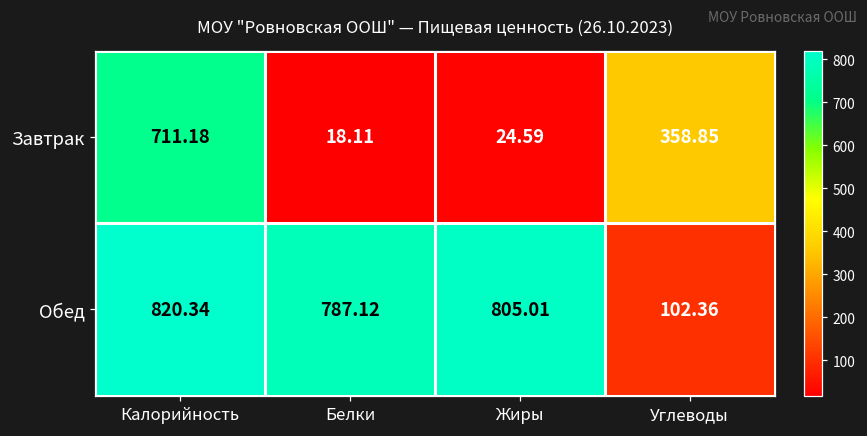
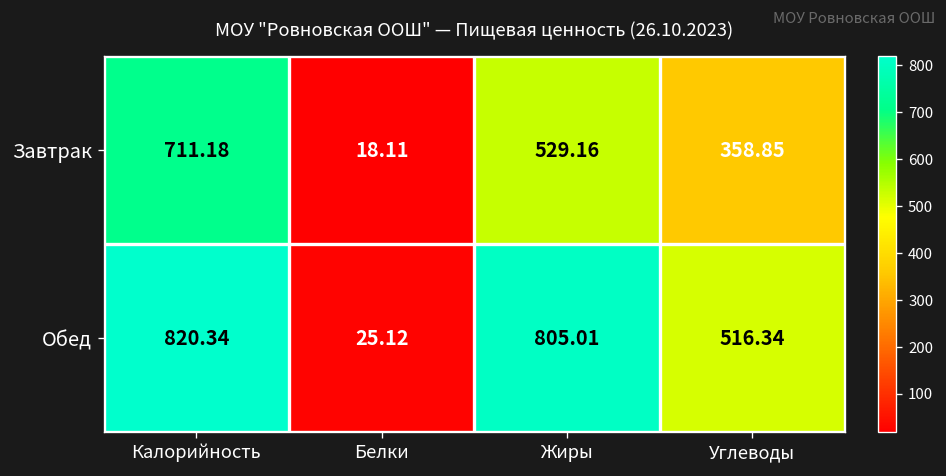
Завтрак, Жиры: 24.59 -> 529.16
Обед, Белки: 787.12 -> 25.12
Обед, Углеводы: 102.36 -> 516.34
